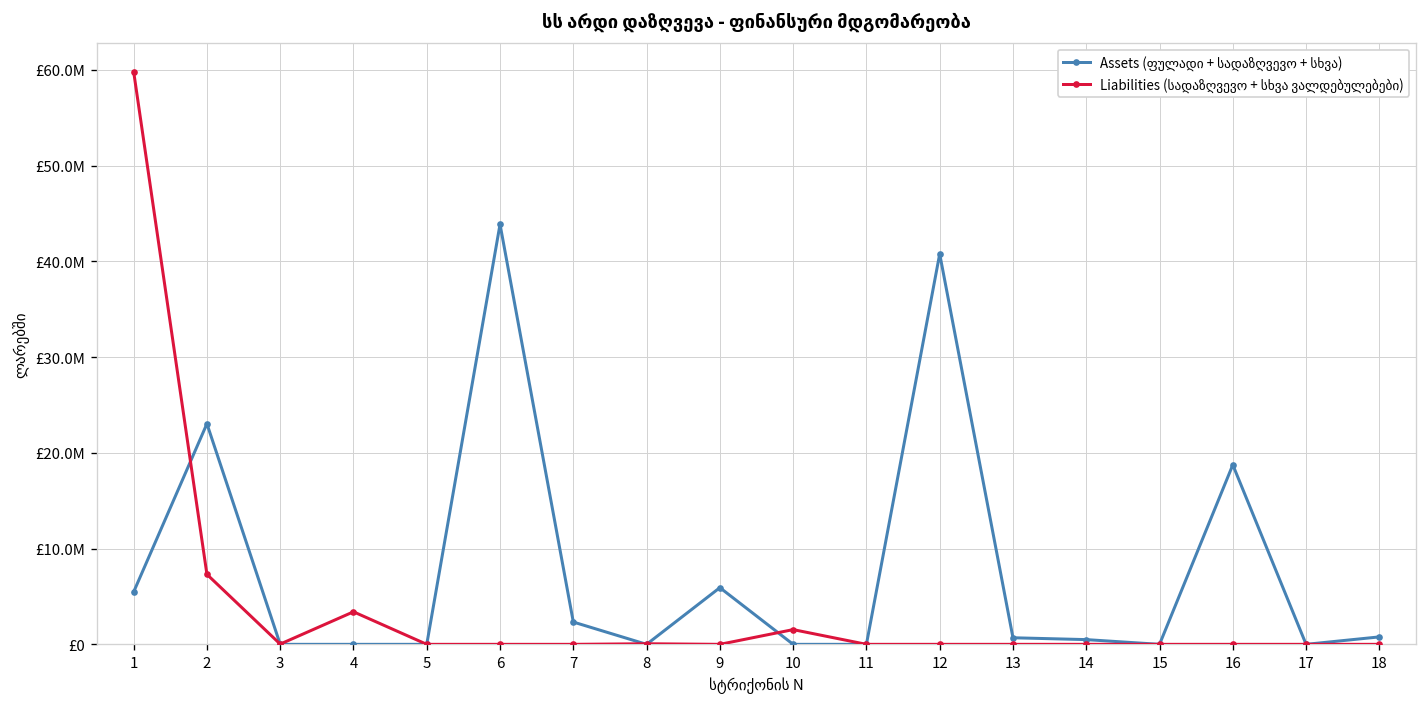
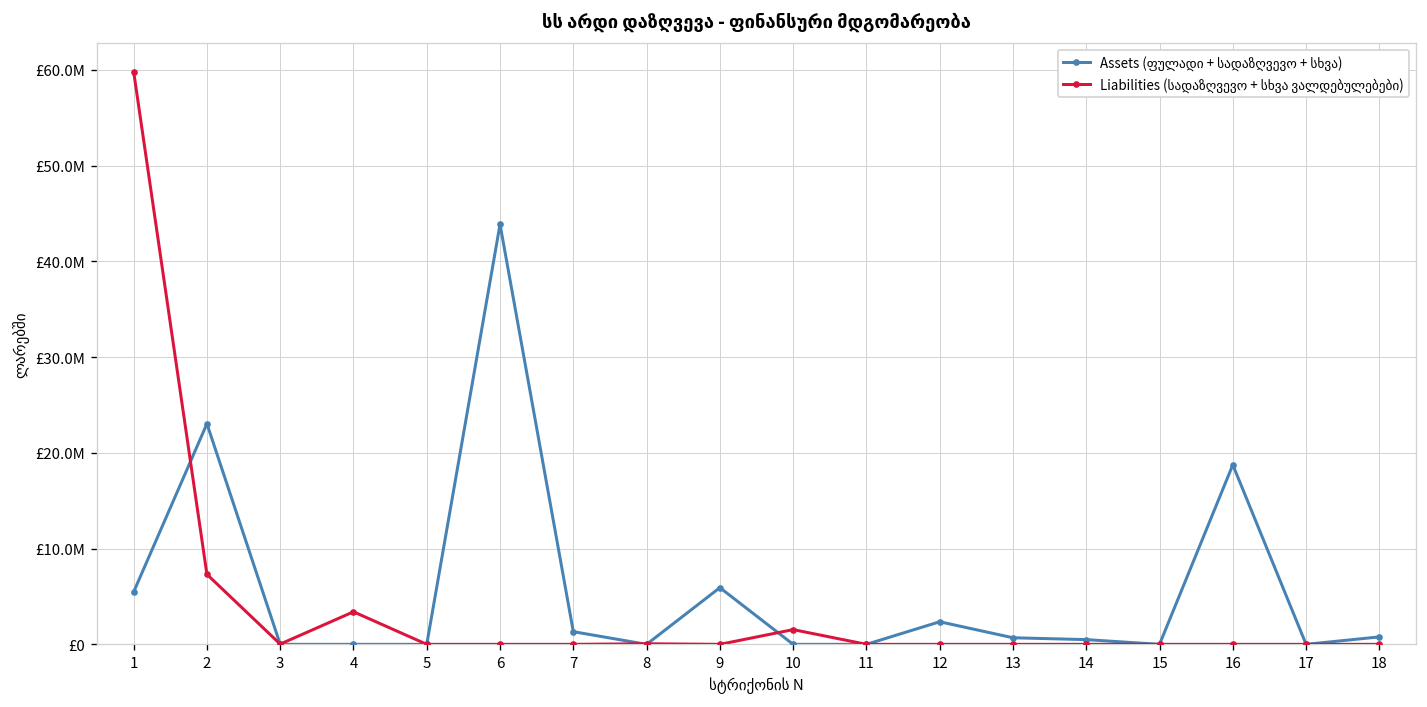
Assets (ფულადი + სადაზღვევო + სხვა), 7: £2000000 -> £1000000
Assets (ფულადი + სადაზღვევო + სხვა), 12: £41000000 -> £2000000
